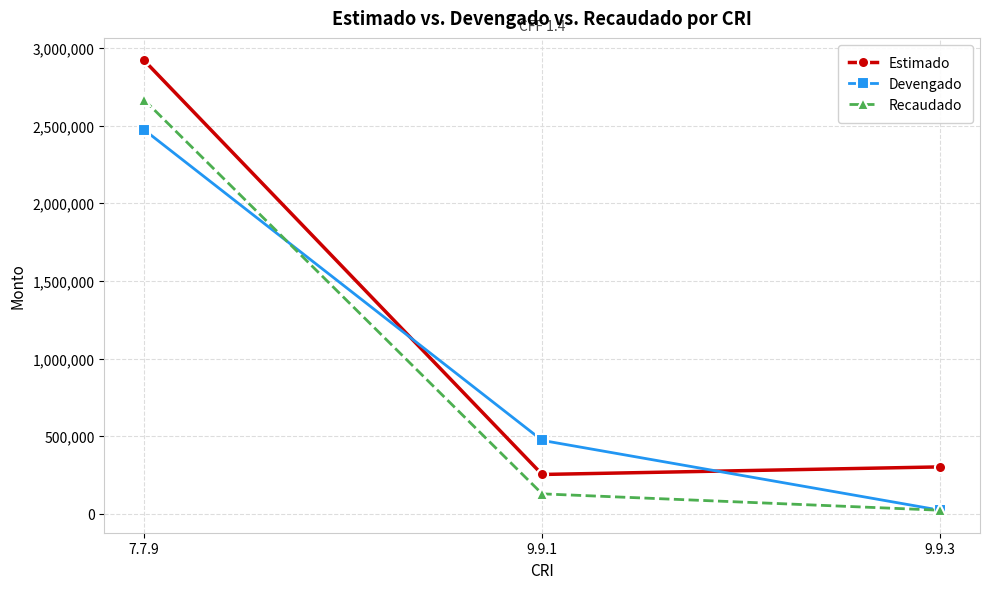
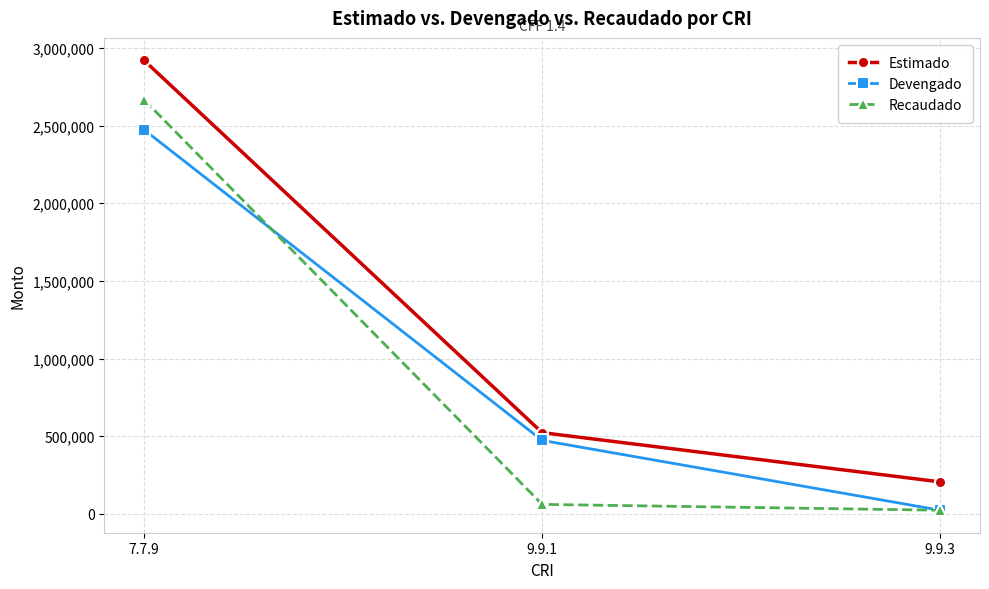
Estimado, 9.9.1: 250,000 -> 520,000
Recaudado, 9.9.1: 130,000 -> 60,000
Estimado, 9.9.3: 300,000 -> 210,000
